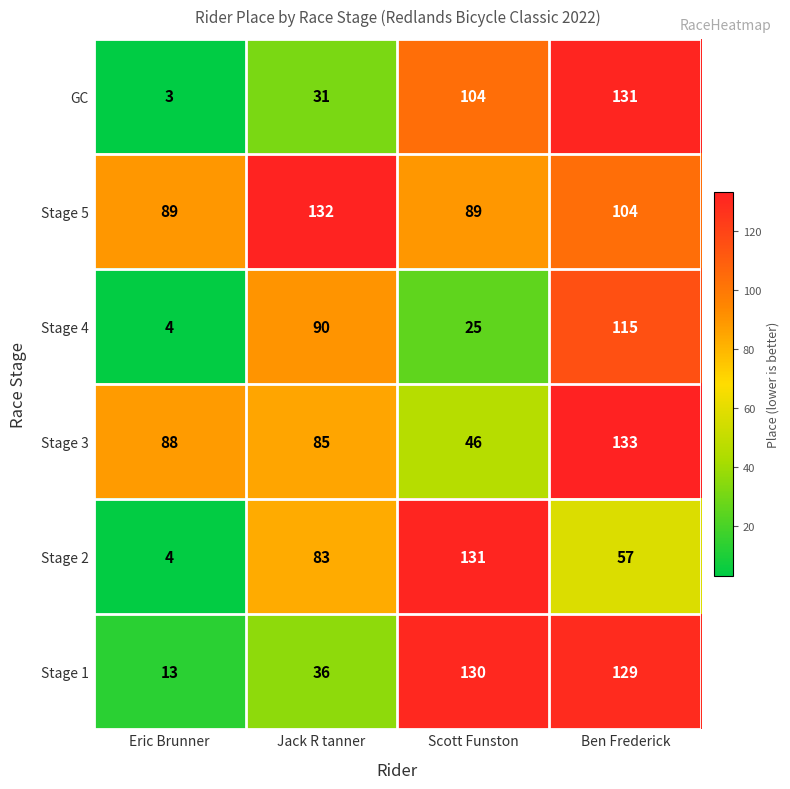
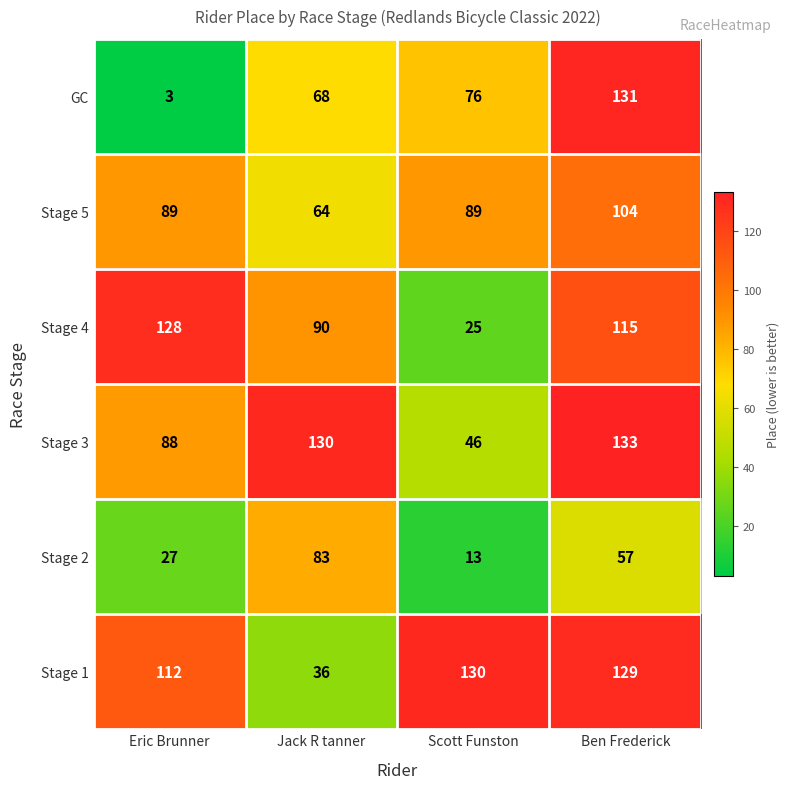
GC, Jack R tanner: 31 -> 68
GC, Scott Funston: 104 -> 76
Stage 5, Jack R tanner: 132 -> 64
Stage 4, Eric Brunner: 4 -> 128
Stage 3, Jack R tanner: 85 -> 130
Stage 2, Eric Brunner: 4 -> 27
Stage 2, Scott Funston: 131 -> 13
Stage 1, Eric Brunner: 13 -> 112
